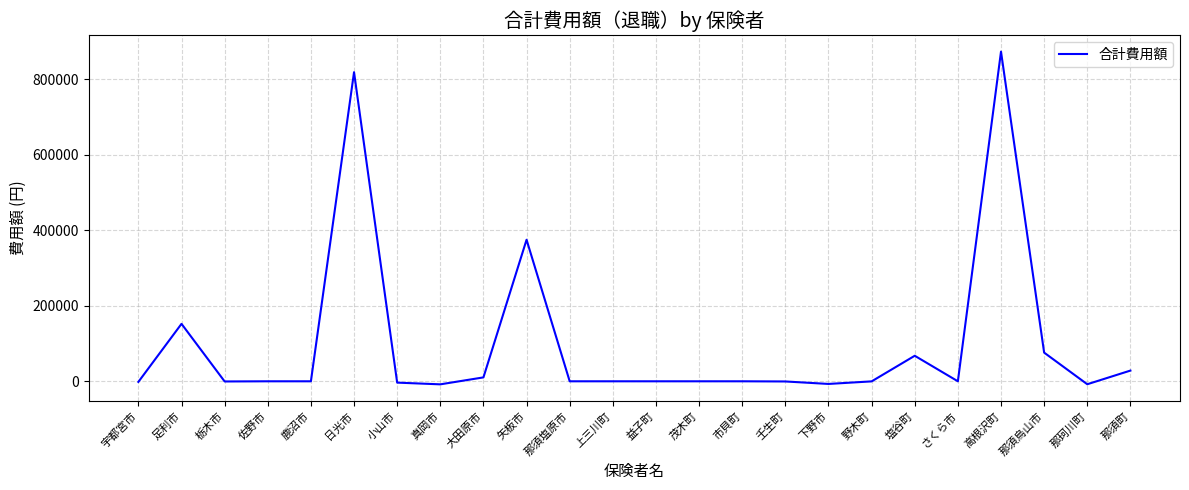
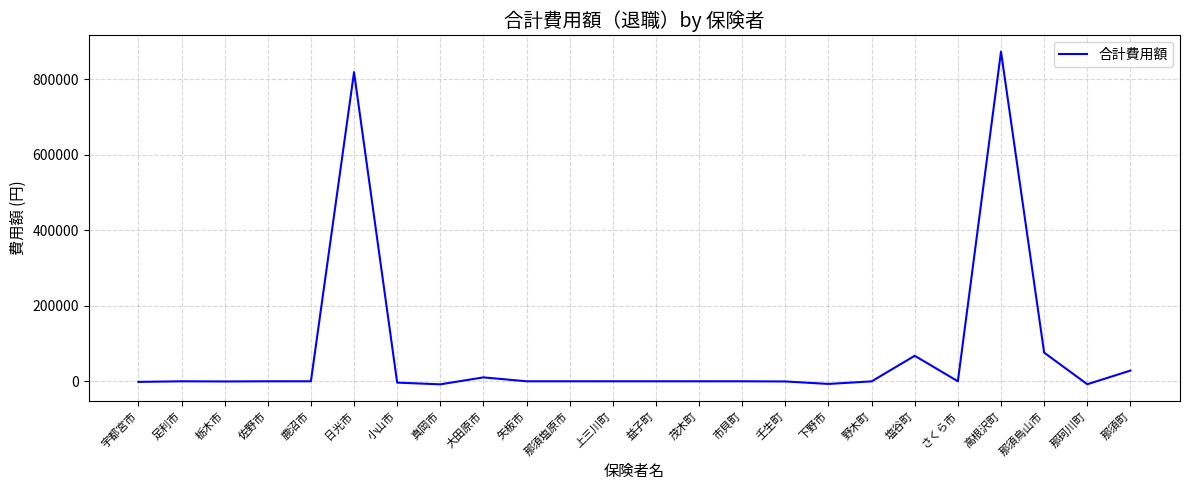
足利市: 150000 -> 0
矢板市: 370000 -> 0
